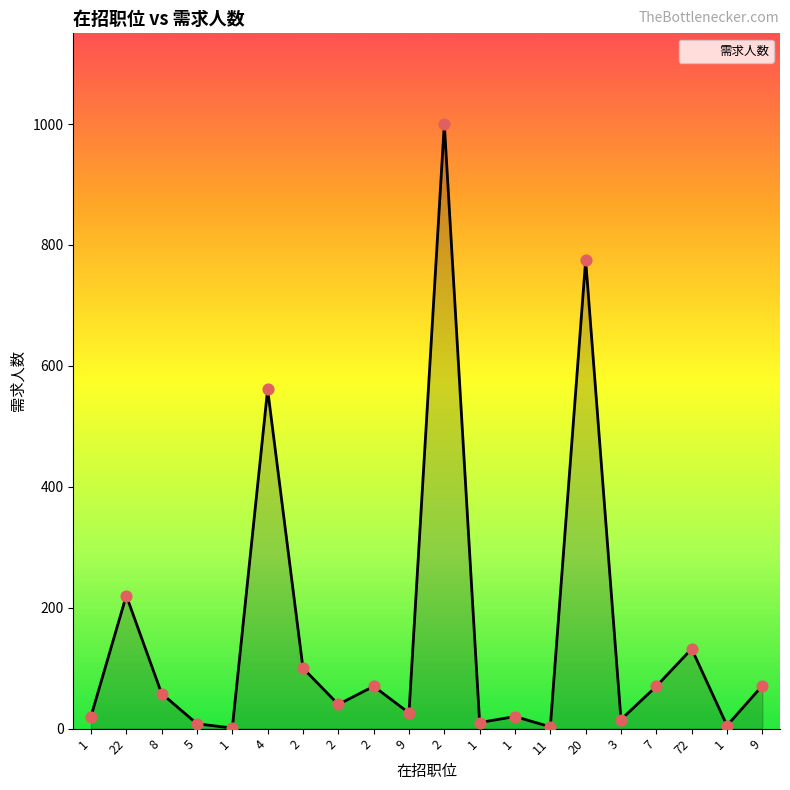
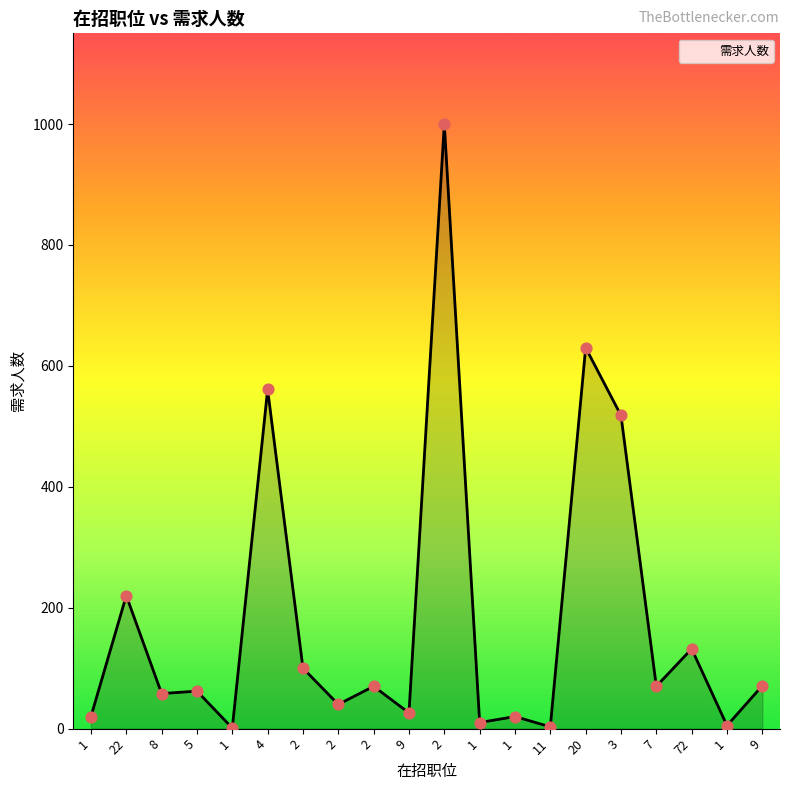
5: 10 -> 60
20: 780 -> 630
3: 20 -> 520
